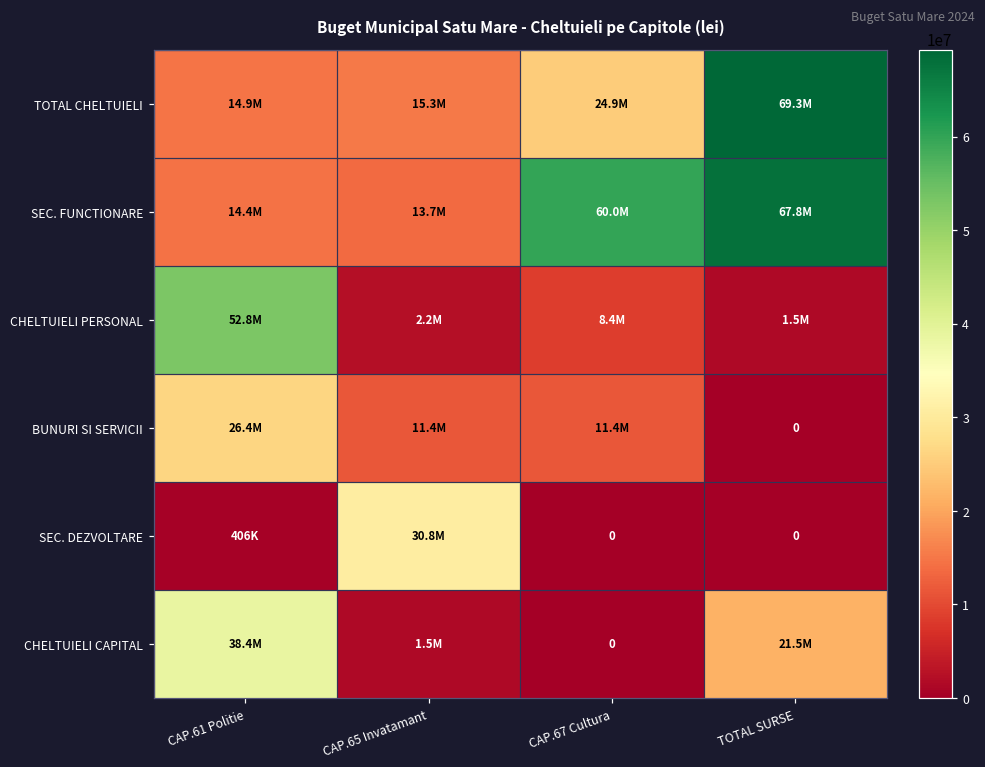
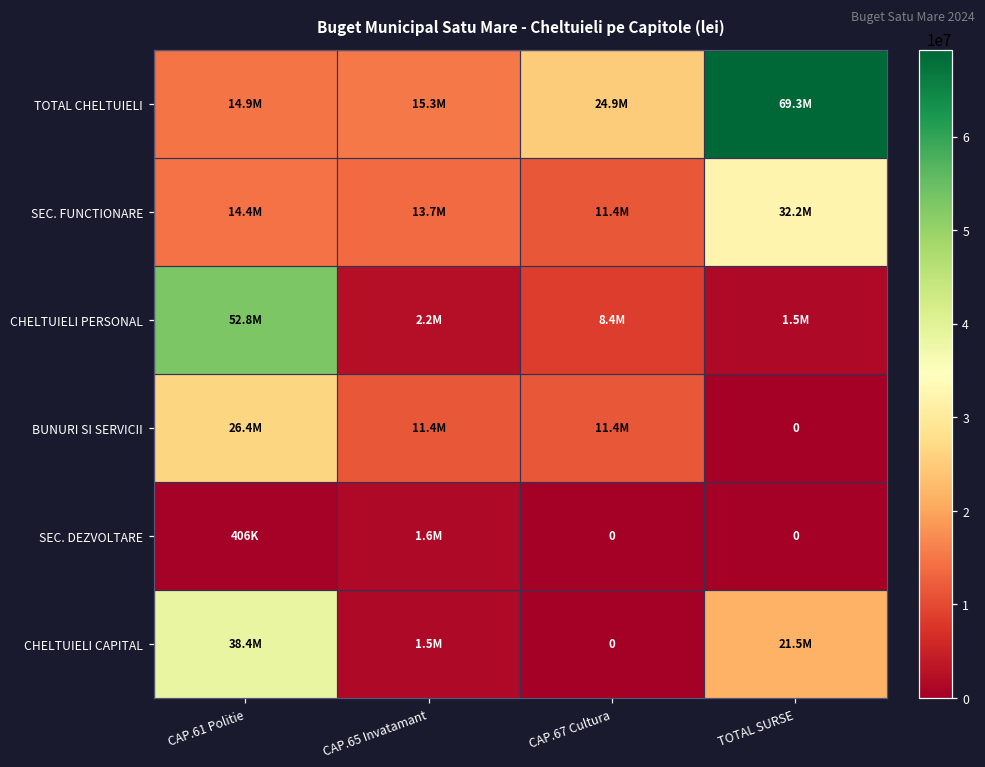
SEC. FUNCTIONARE, CAP.67 Cultura: 60.0M -> 11.4M
SEC. FUNCTIONARE, TOTAL SURSE: 67.8M -> 32.2M
SEC. DEZVOLTARE, CAP.65 Invatamant: 30.8M -> 1.6M
